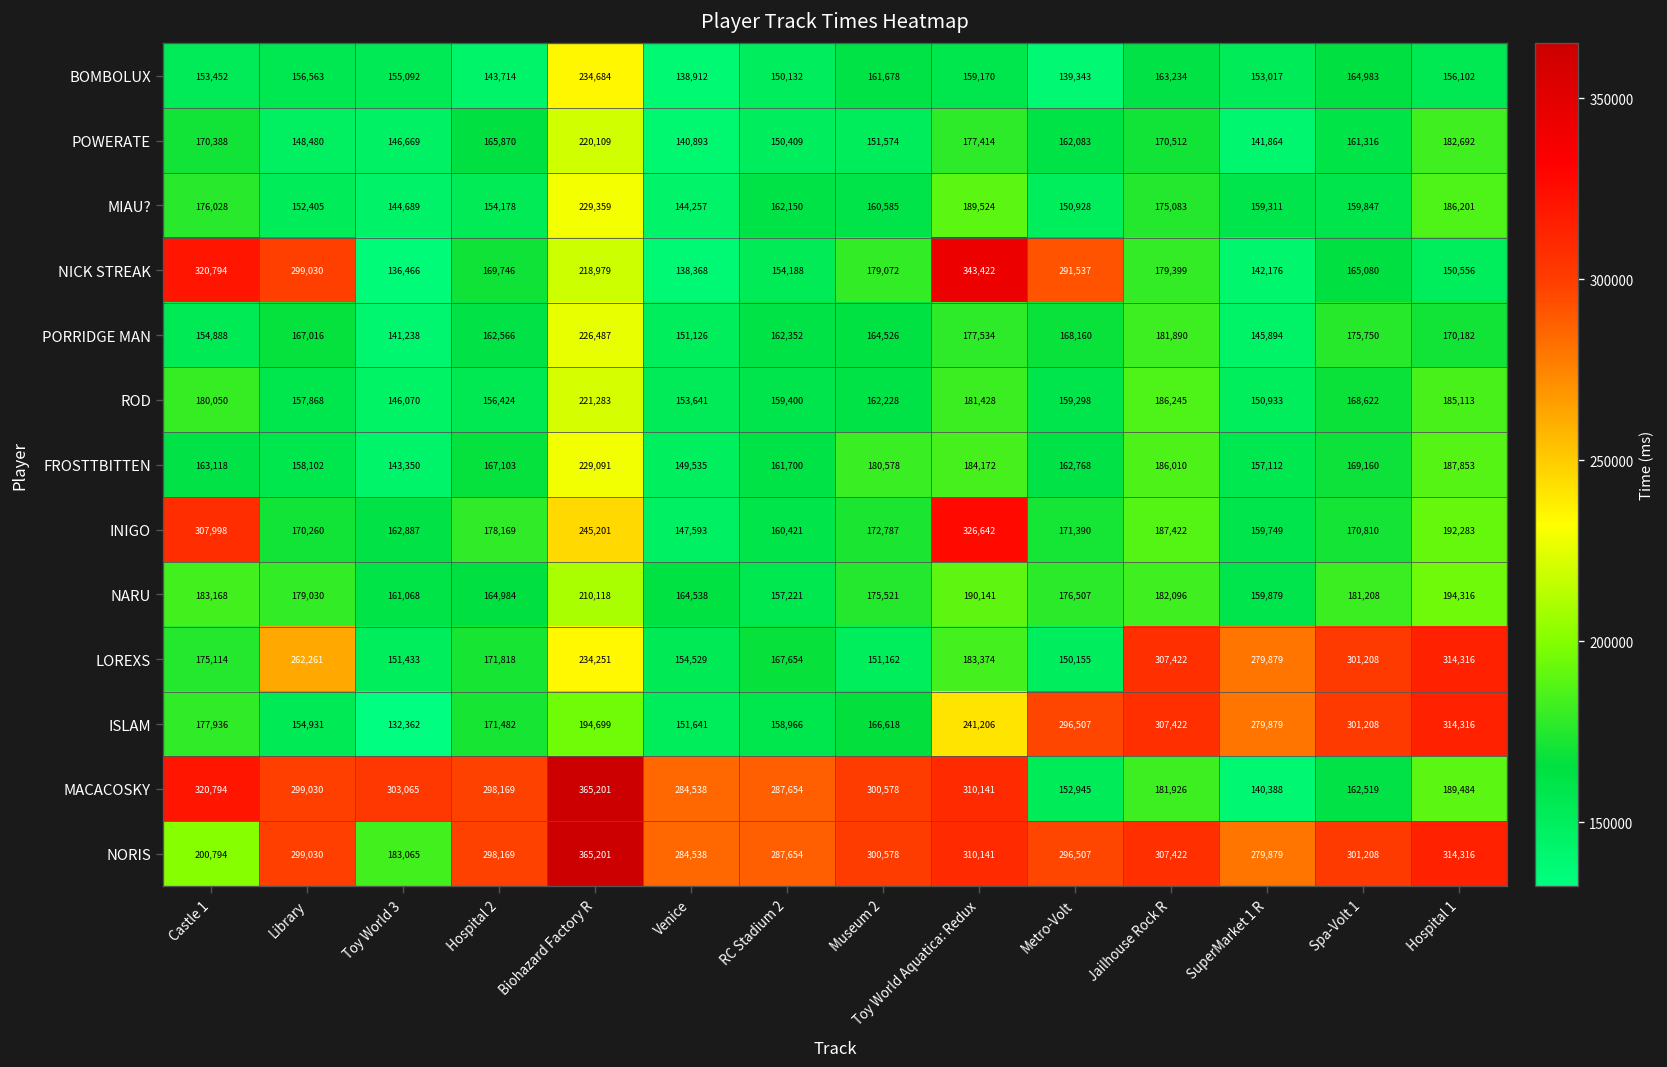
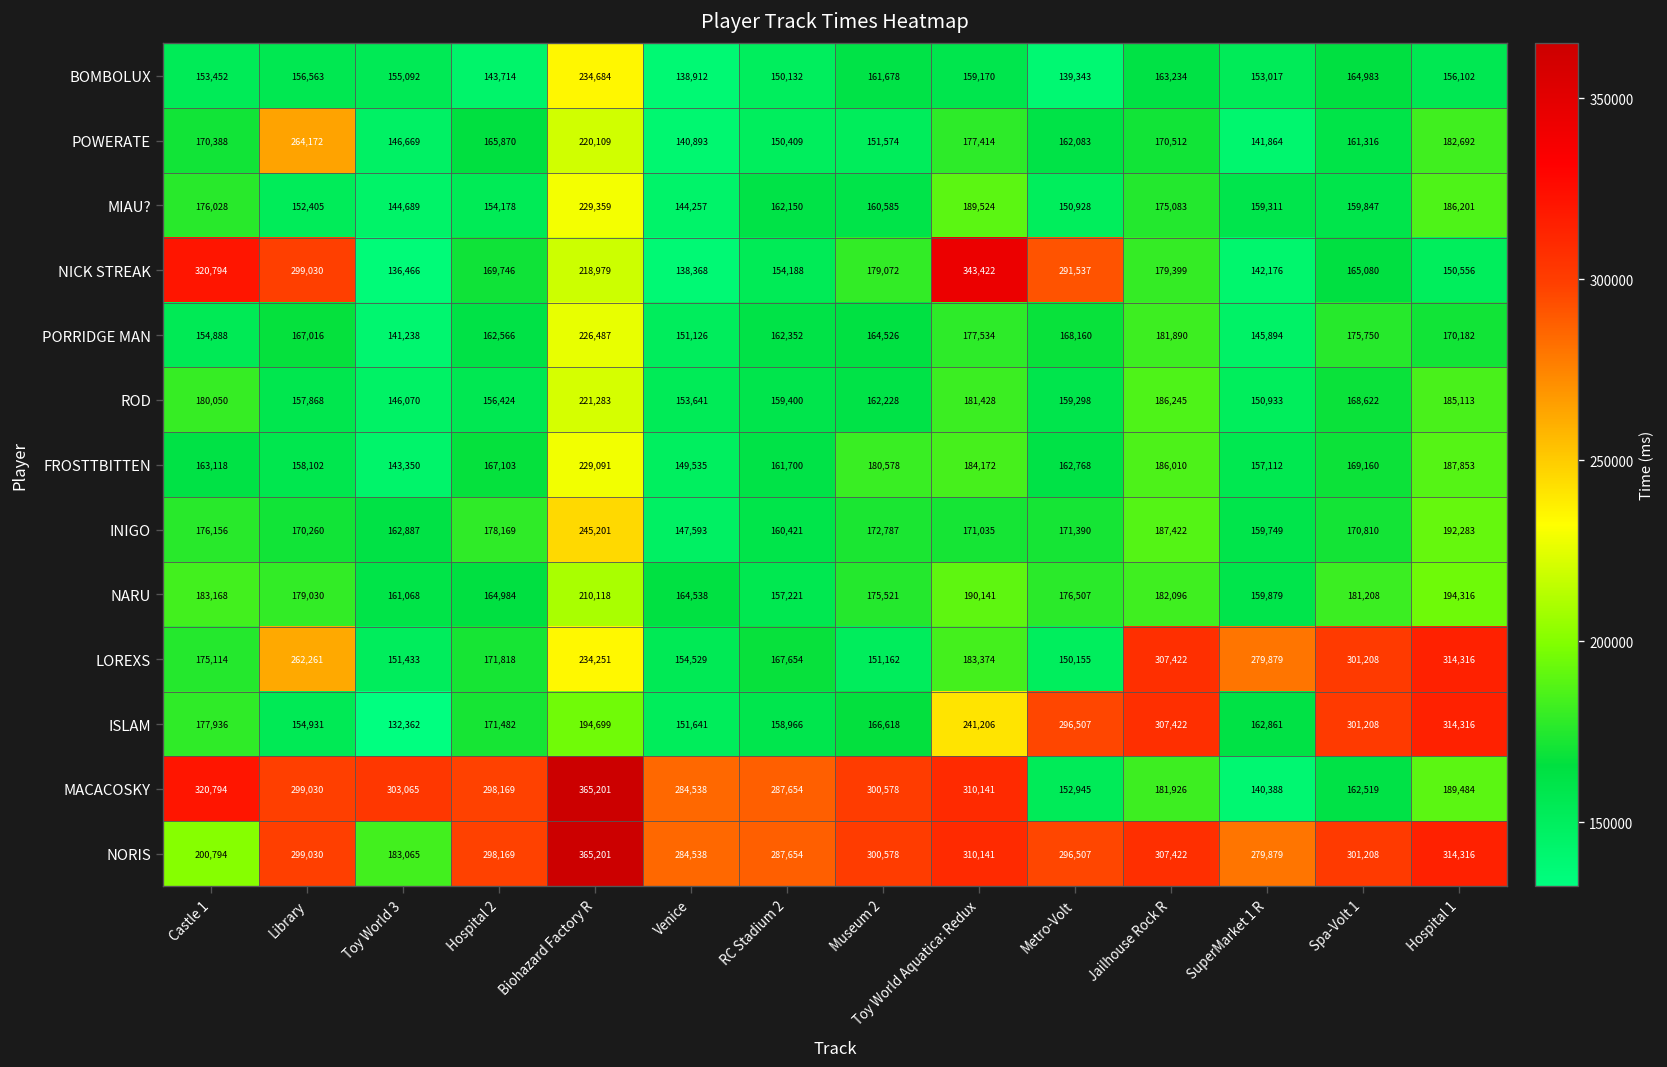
POWERATE, Library: 148,480 -> 264,172
INIGO, Castle 1: 307,998 -> 176,156
INIGO, Toy World Aquatica: Redux: 326,642 -> 171,035
ISLAM, SuperMarket 1 R: 279,879 -> 162,861
